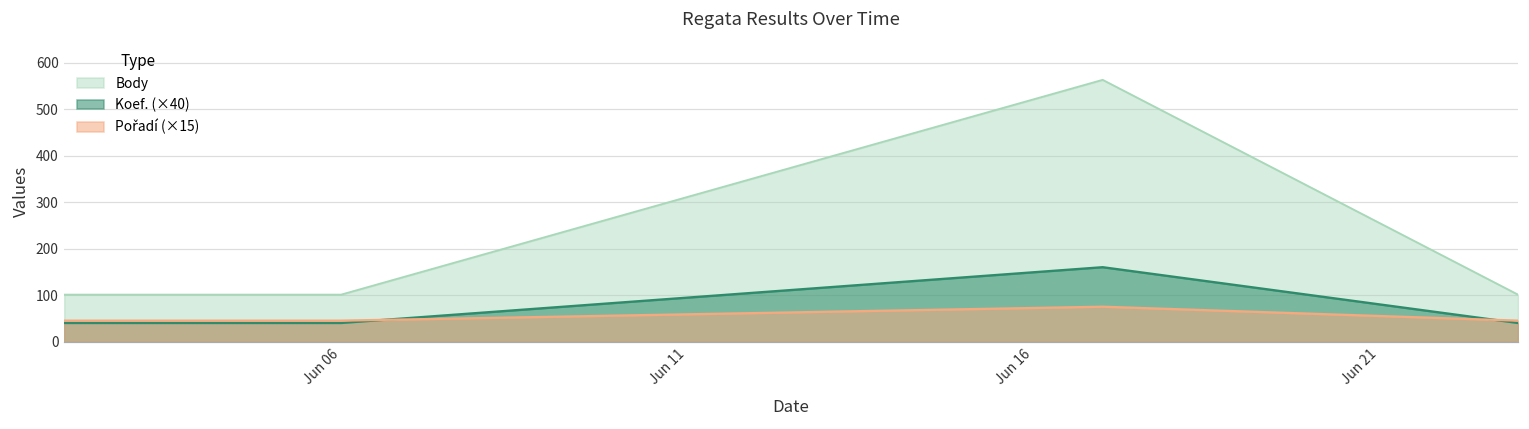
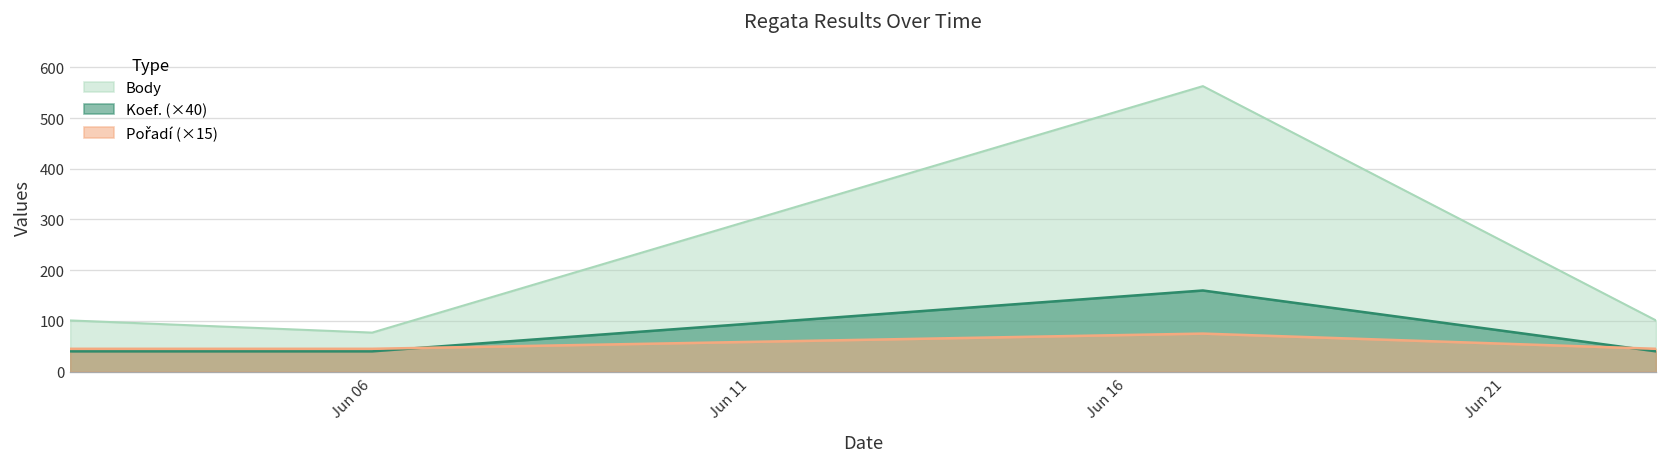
Body, Jun 06: 100 -> 80
